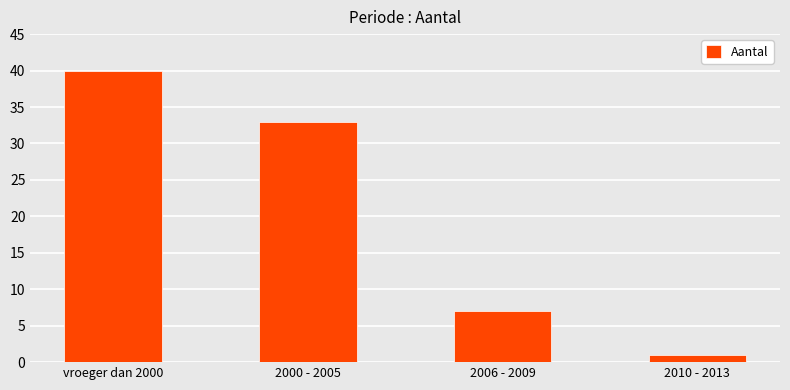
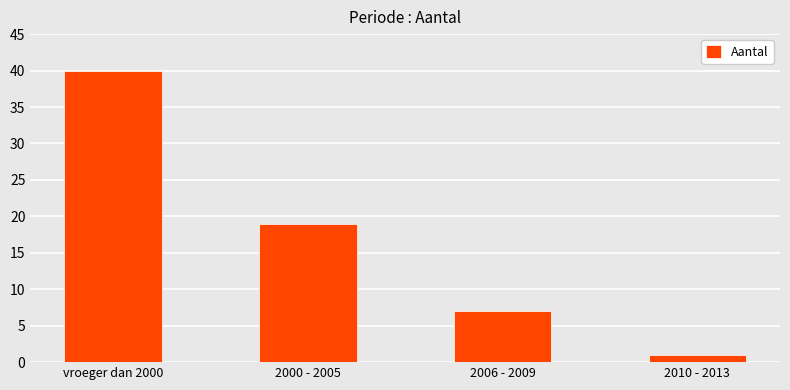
2000 - 2005: 33 -> 19
